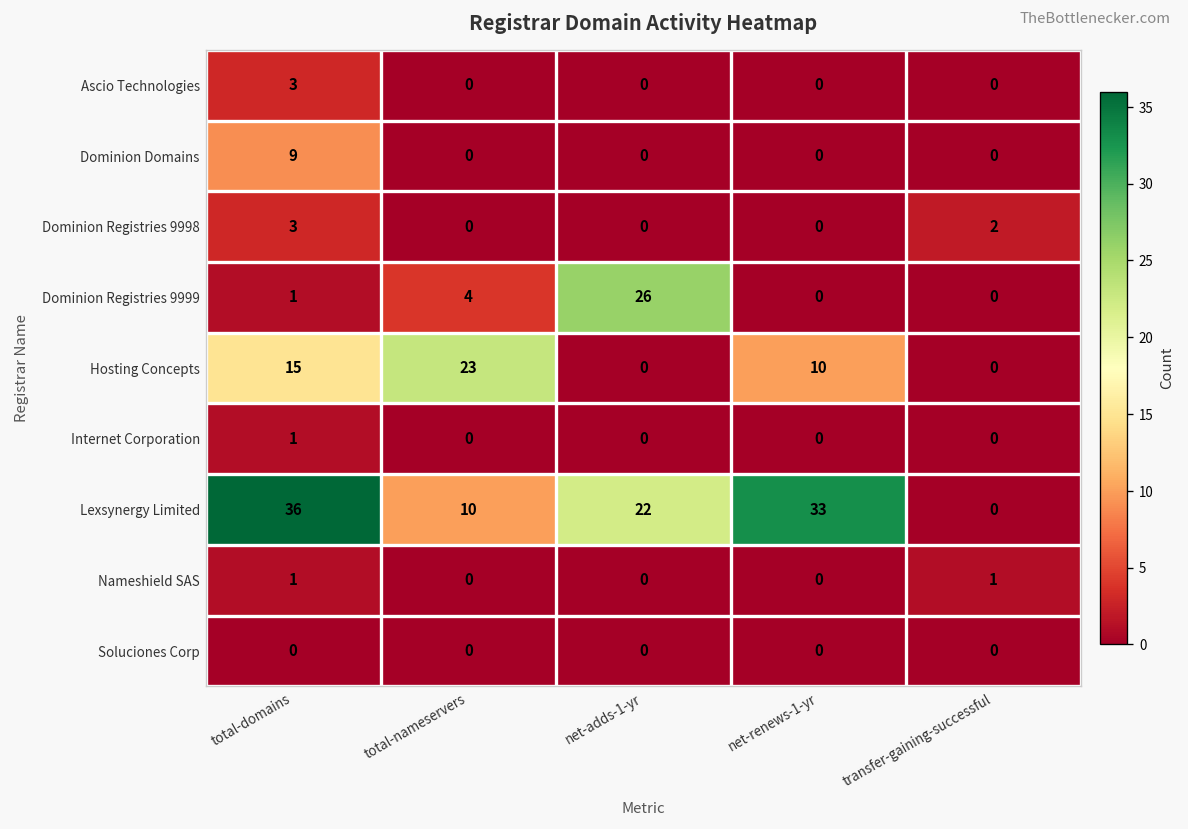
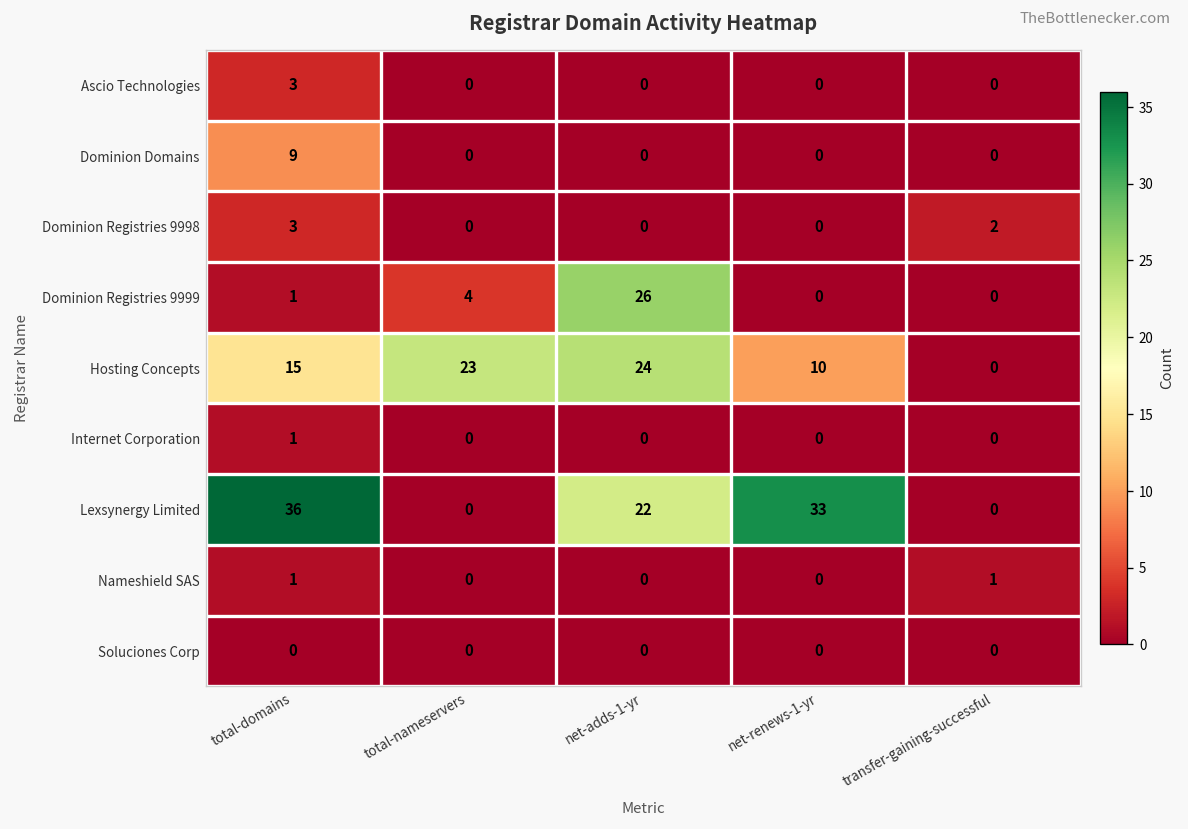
Hosting Concepts, net-adds-1-yr: 0 -> 24
Lexsynergy Limited, total-nameservers: 10 -> 0
